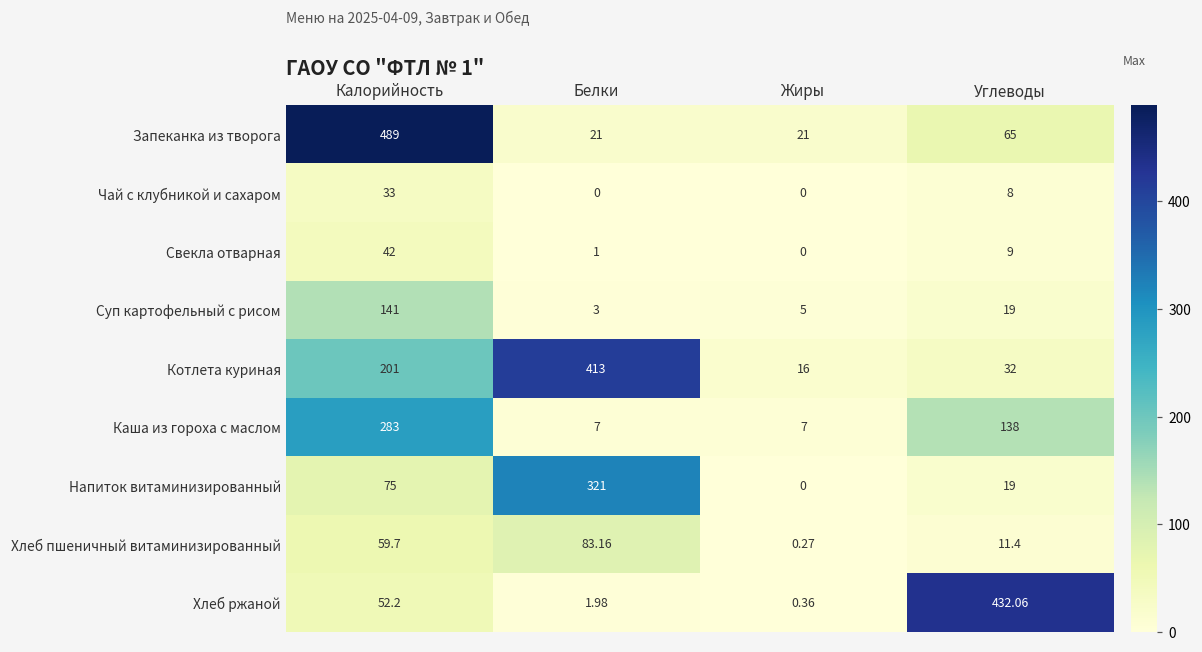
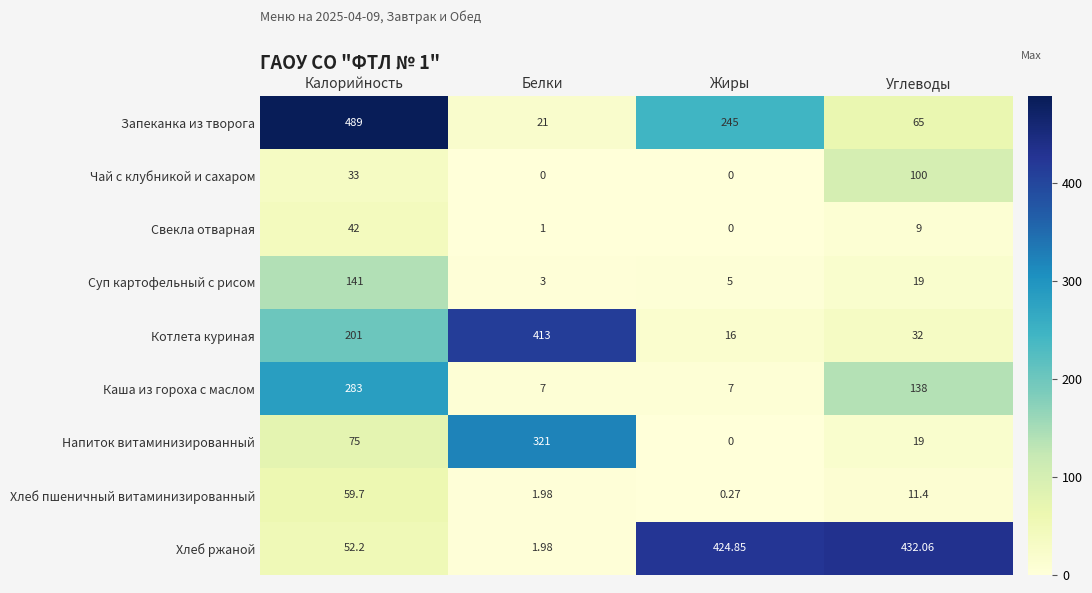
Запеканка из творога, Жиры: 21 -> 245
Чай с клубникой и сахаром, Углеводы: 8 -> 100
Хлеб пшеничный витаминизированный, Белки: 83.16 -> 1.98
Хлеб ржаной, Жиры: 0.36 -> 424.85
